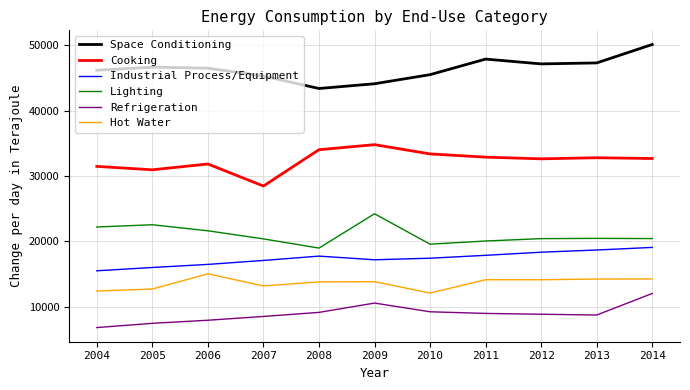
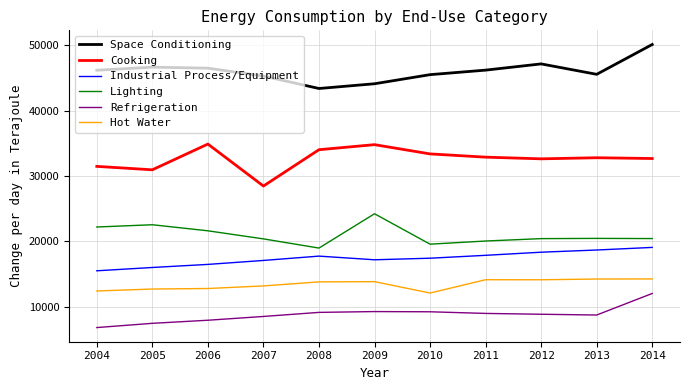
Cooking, 2006: 32000 -> 35000
Hot Water, 2006: 15000 -> 13000
Refrigeration, 2009: 11000 -> 9000
Space Conditioning, 2011: 48000 -> 46000
Space Conditioning, 2013: 47000 -> 46000
